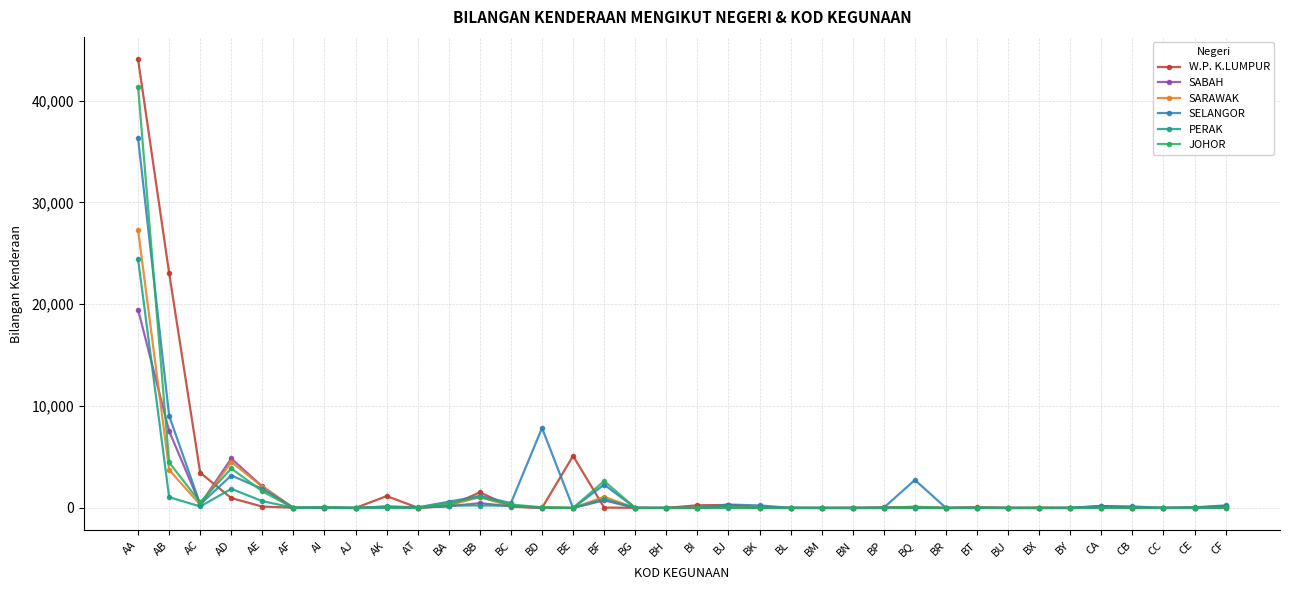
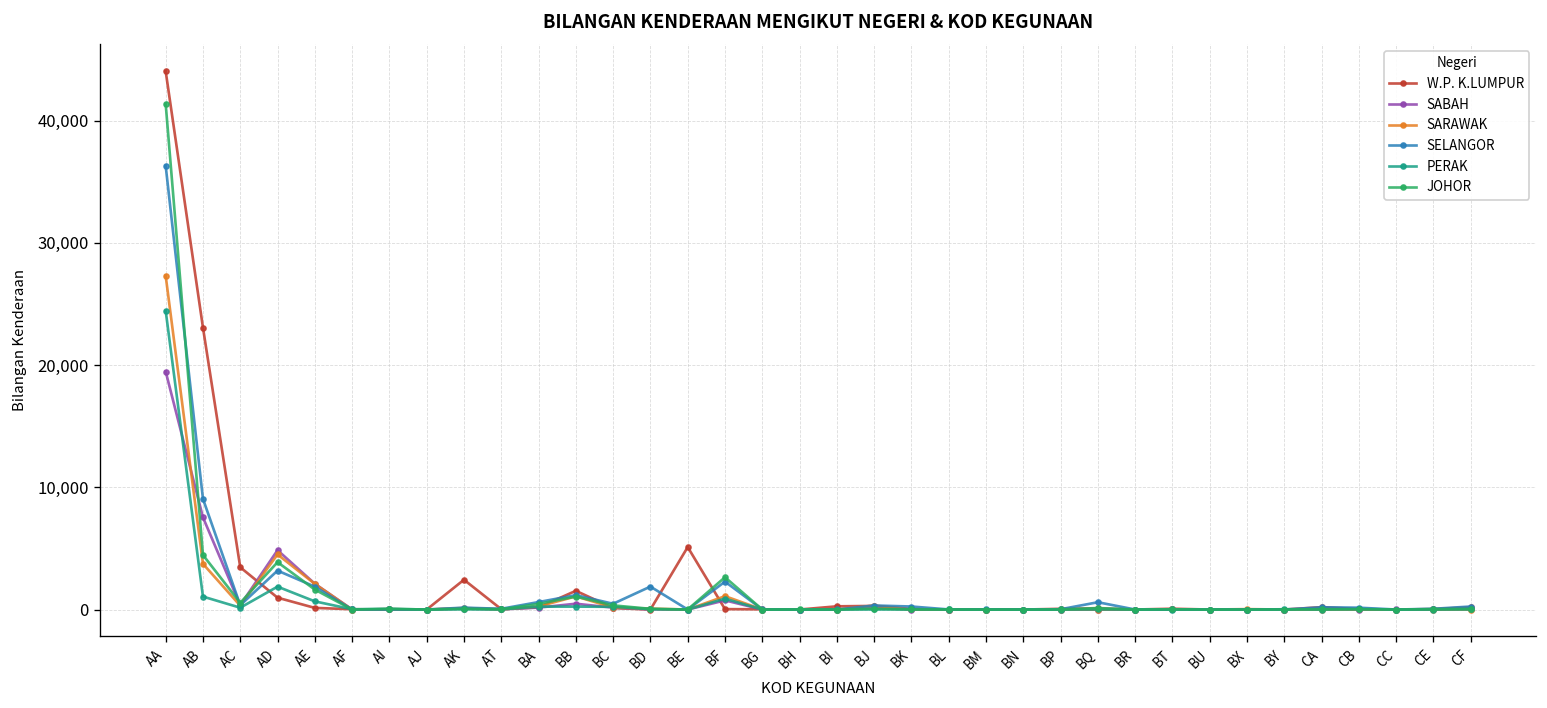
W.P. K.LUMPUR, AK: 1,200 -> 2,400
SELANGOR, BD: 7,900 -> 1,900
SELANGOR, BQ: 2,700 -> 600
